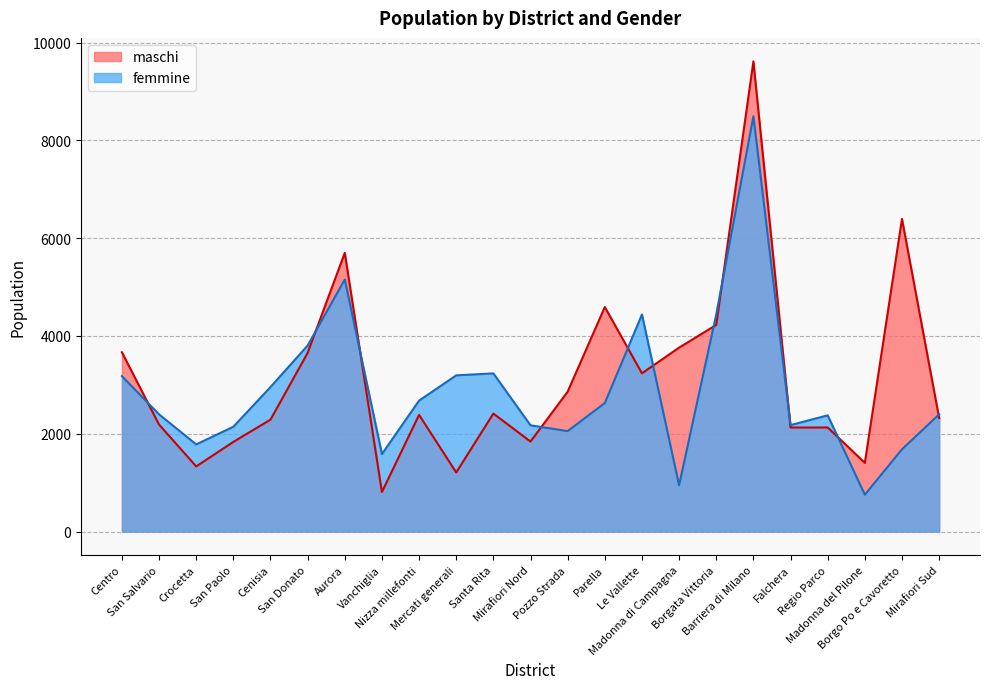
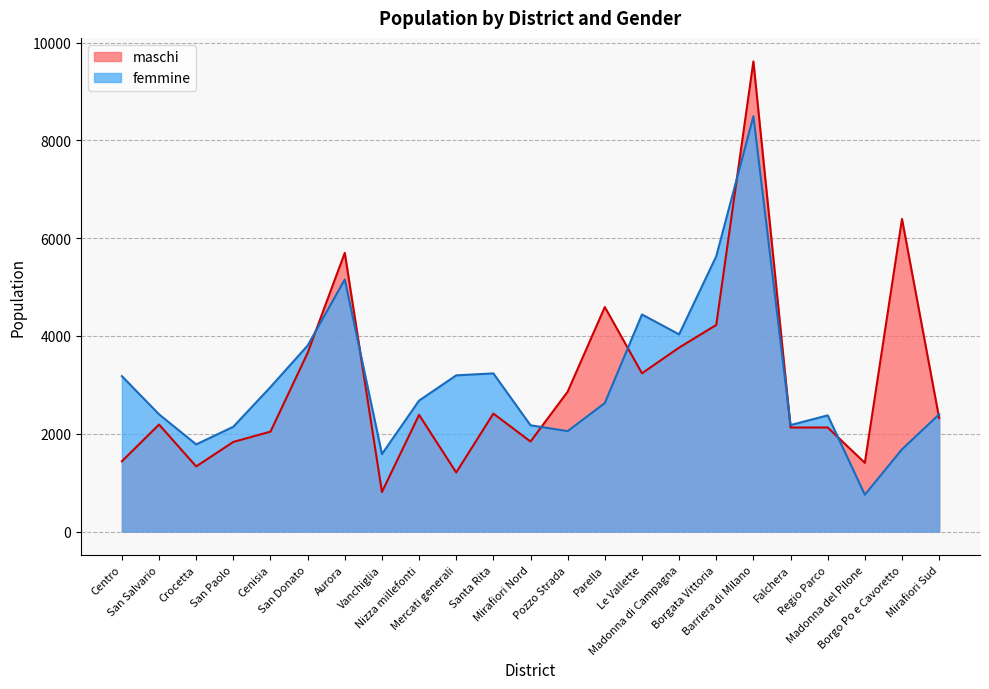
maschi, Centro: 3700 -> 1400
maschi, Cenisia: 2300 -> 2000
femmine, Madonna di Campagna: 900 -> 4000
femmine, Borgata Vittoria: 4400 -> 5600
